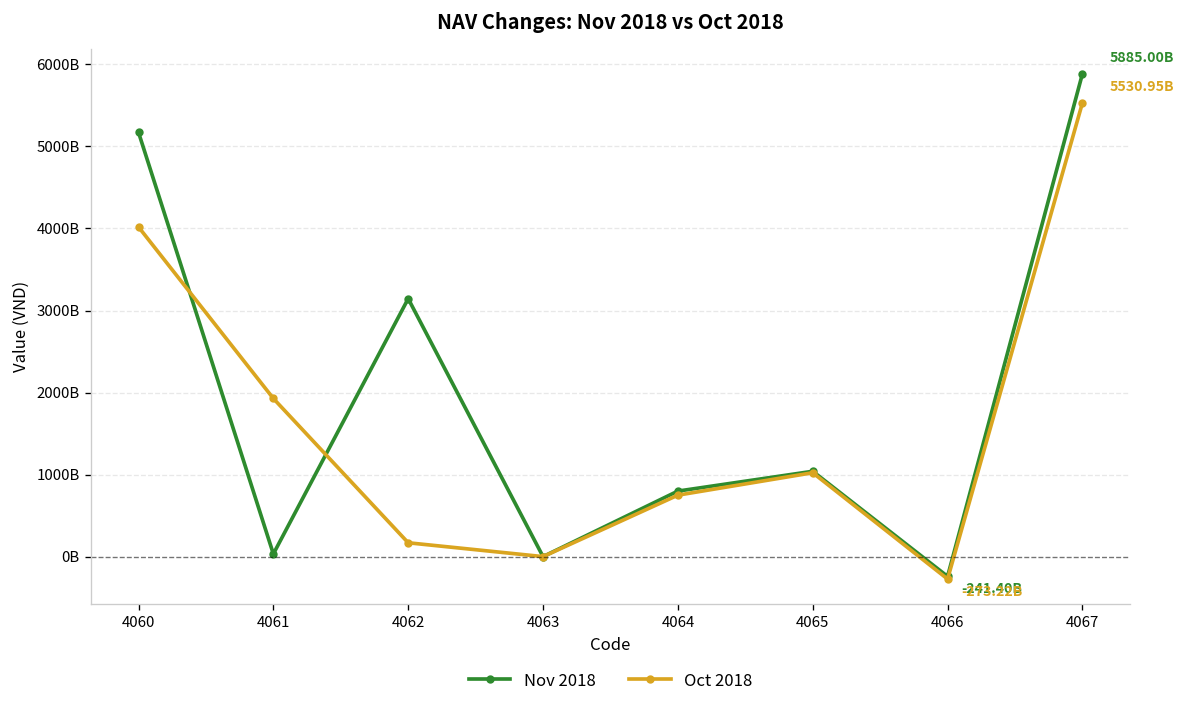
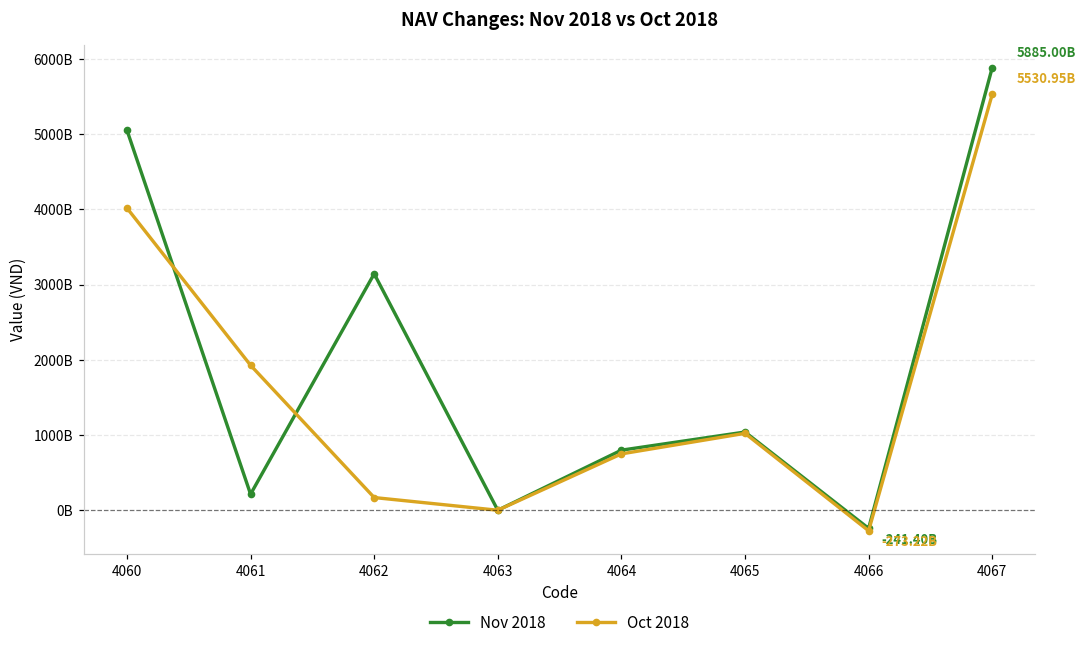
Nov 2018, 4060: 5200000000000 -> 5100000000000
Nov 2018, 4061: 0 -> 200000000000
